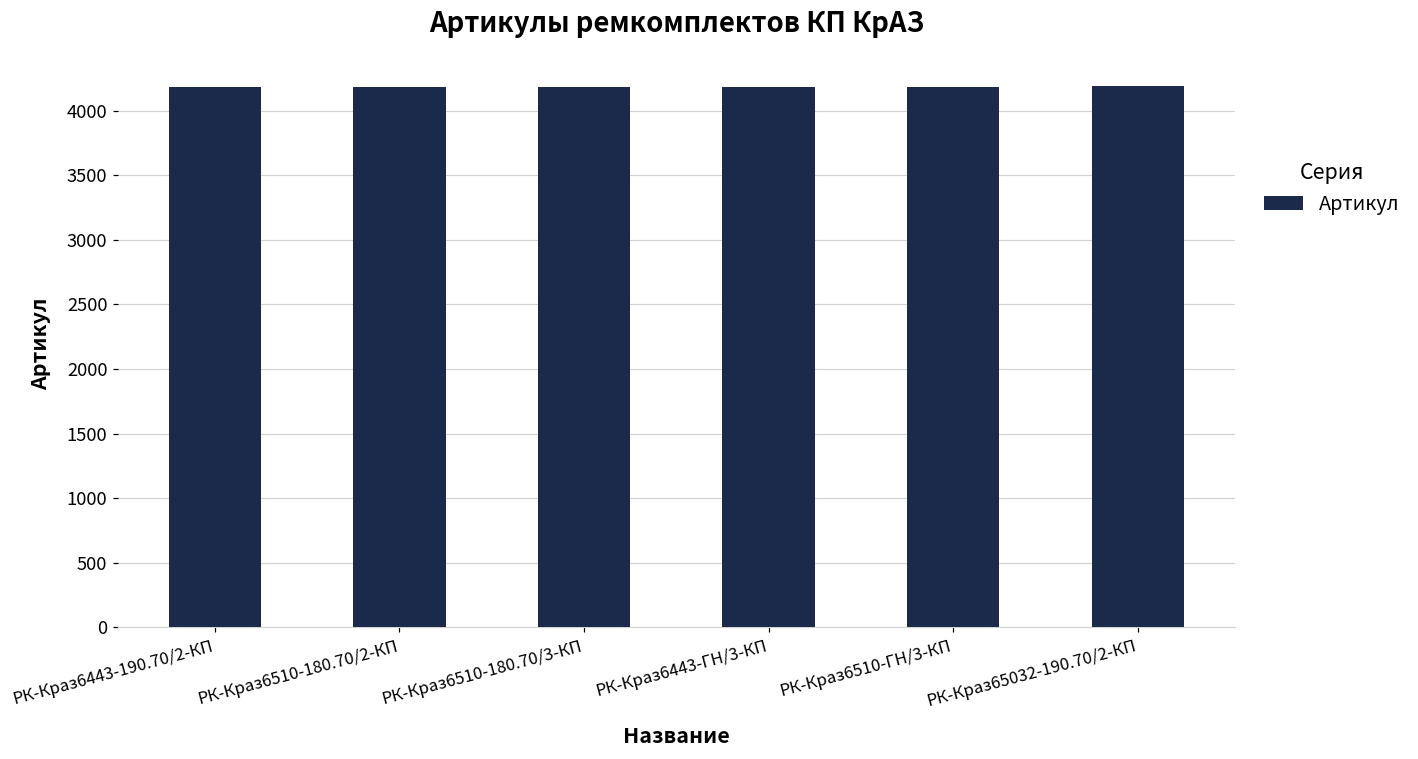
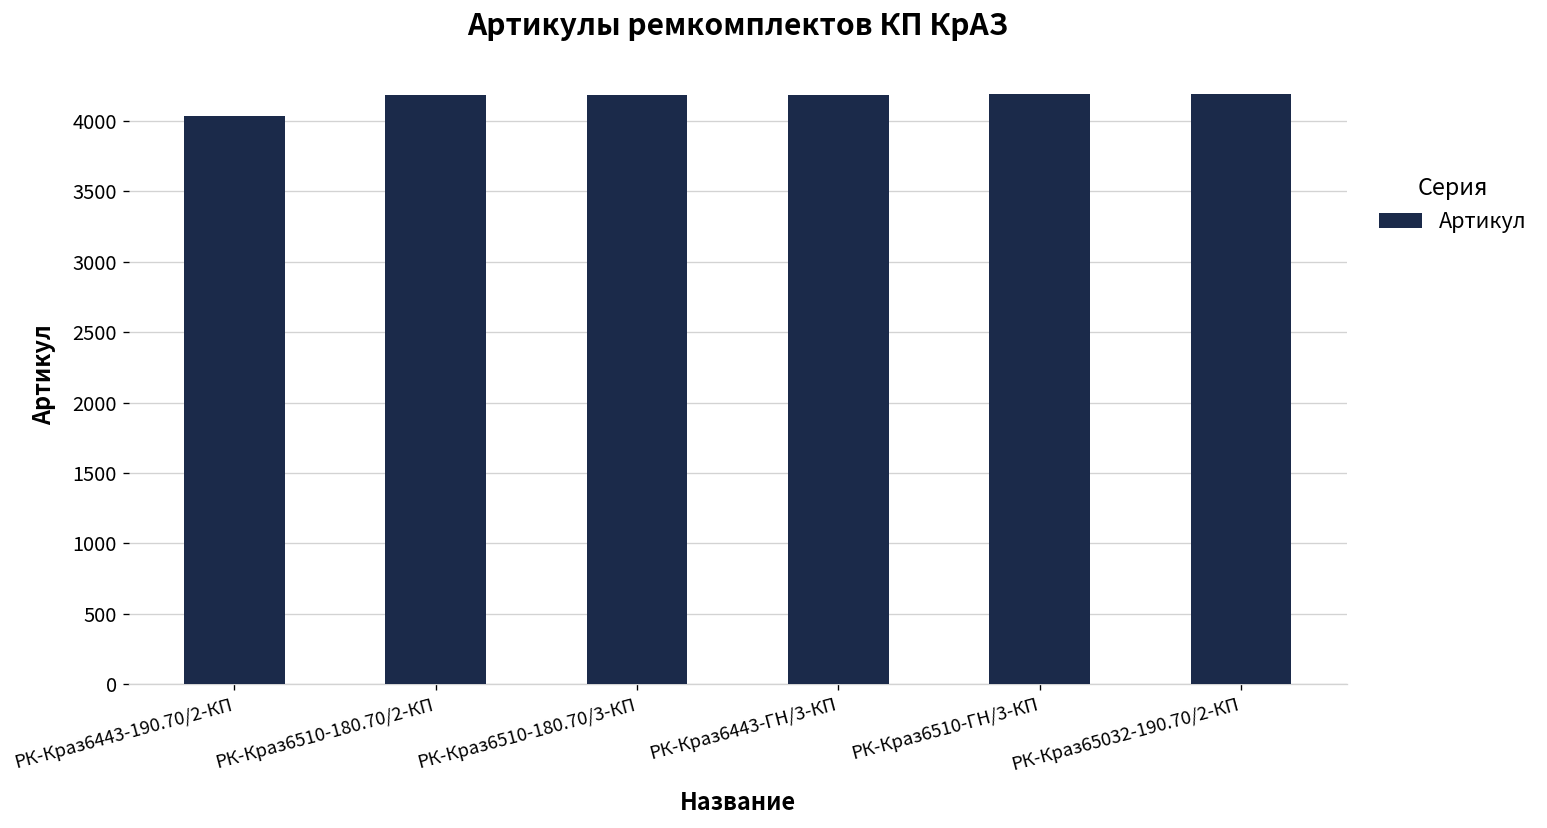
РК-Краз6443-190.70/2-КП: 4180 -> 4040
